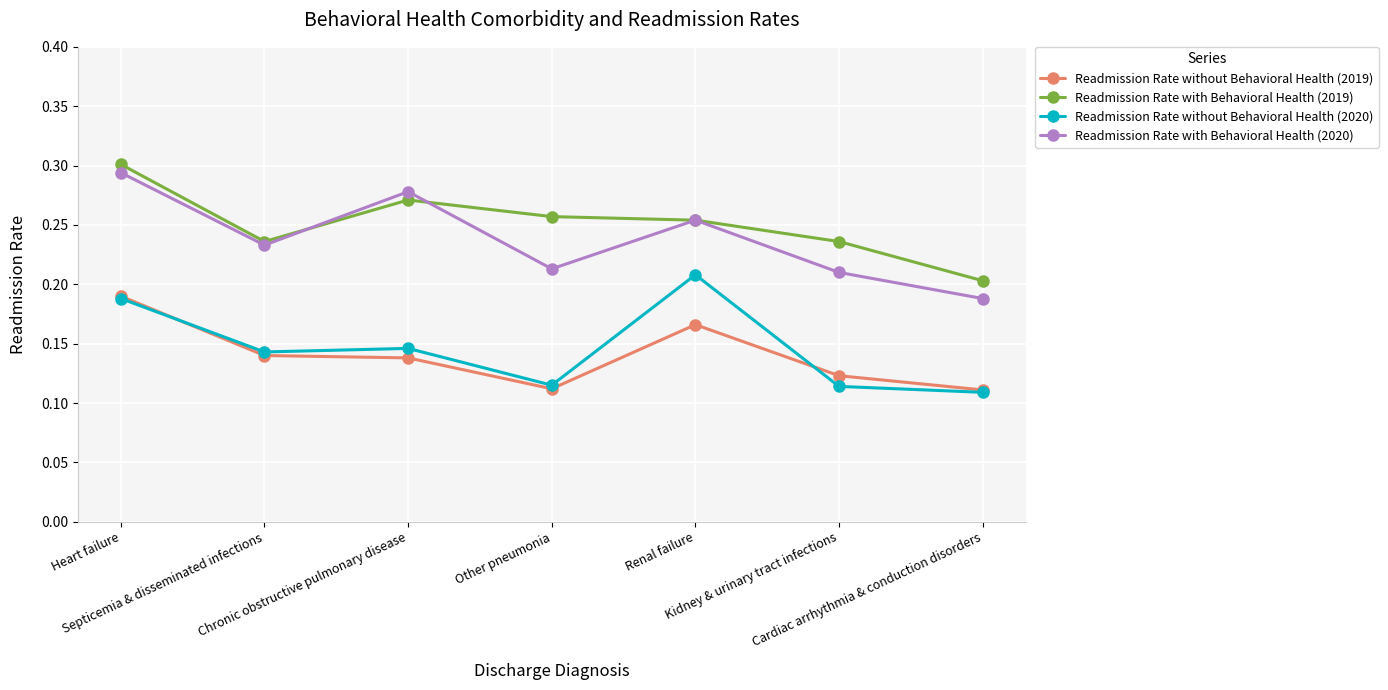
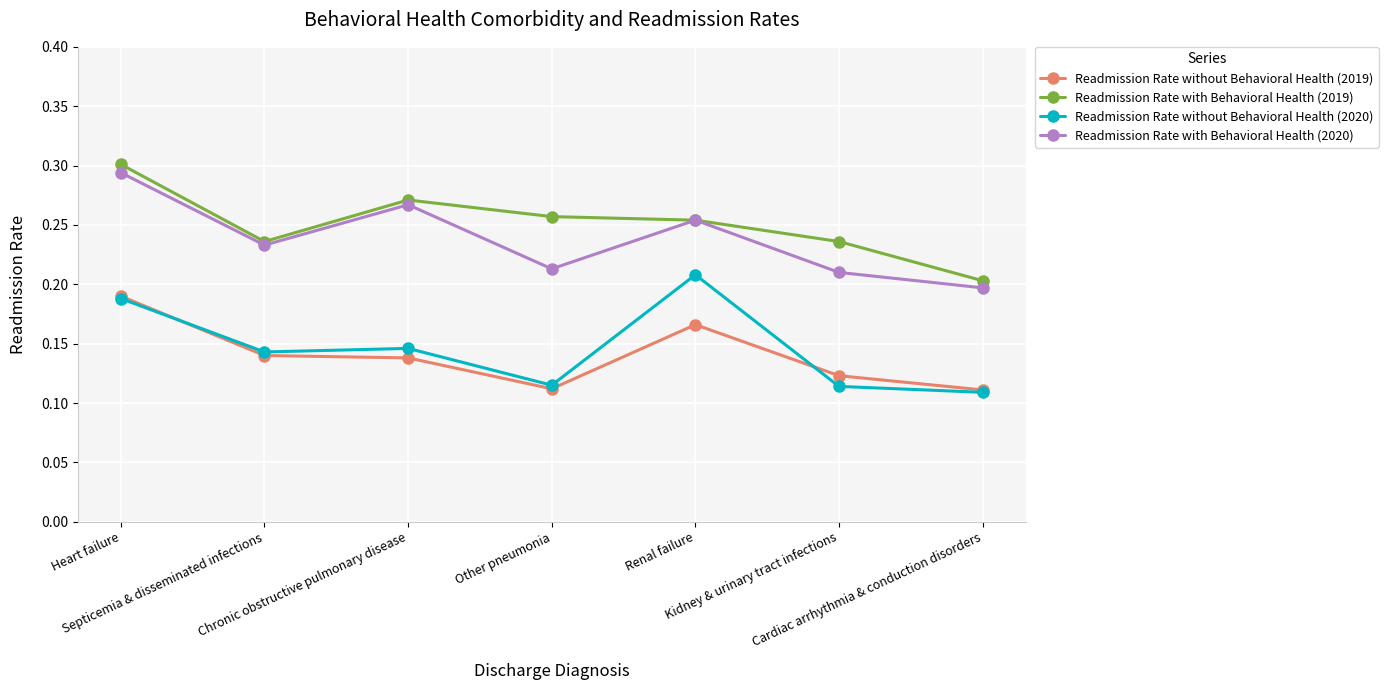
Readmission Rate with Behavioral Health (2020), Chronic obstructive pulmonary disease: 0.278 -> 0.267
Readmission Rate with Behavioral Health (2020), Cardiac arrhythmia & conduction disorders: 0.188 -> 0.197
